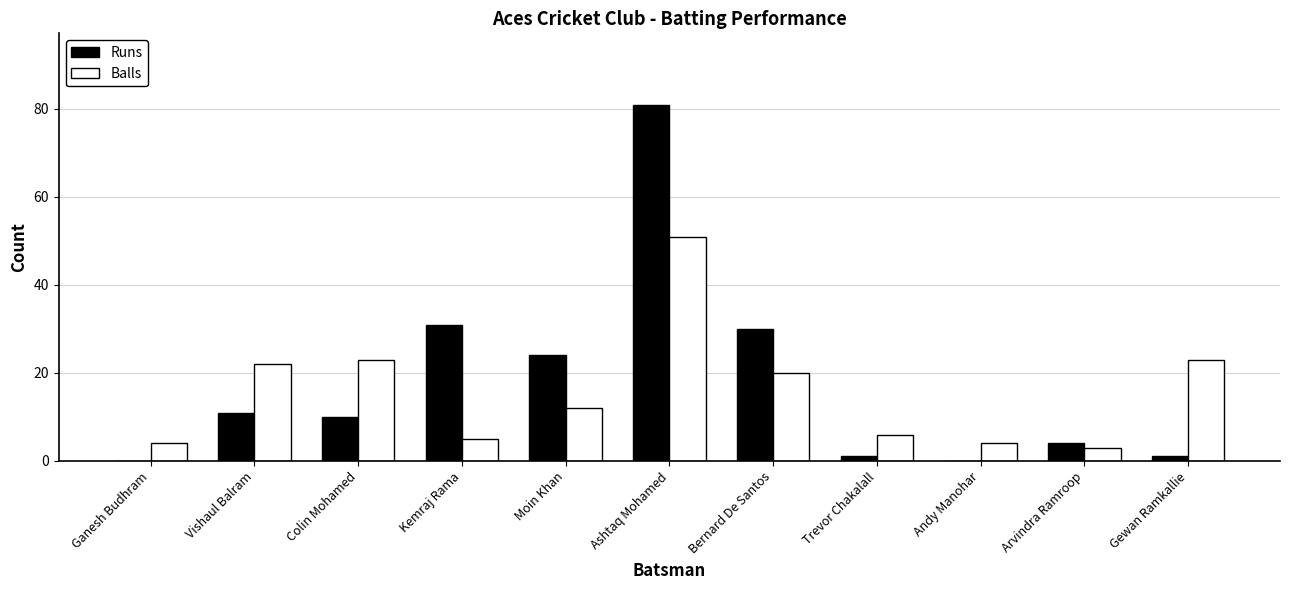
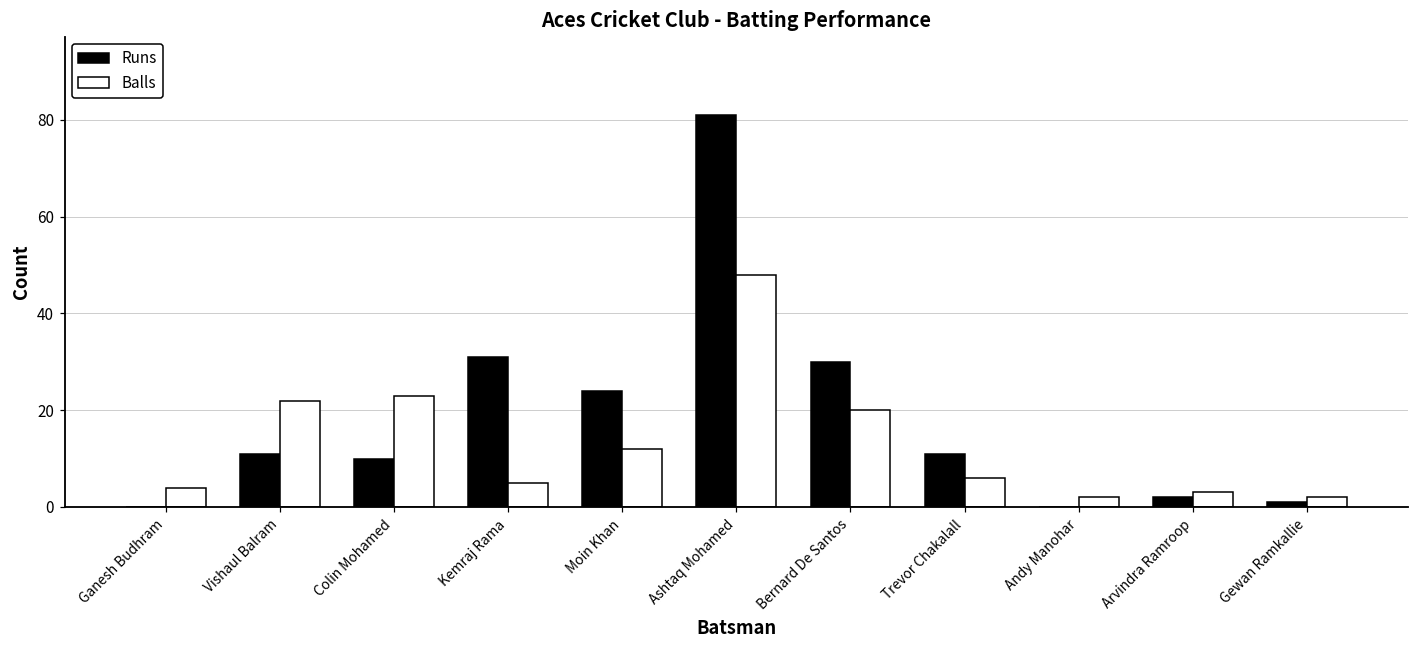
Balls, Ashtaq Mohamed: 51 -> 48
Runs, Trevor Chakalall: 1 -> 11
Balls, Andy Manohar: 4 -> 2
Runs, Arvindra Ramroop: 4 -> 2
Balls, Gewan Ramkallie: 23 -> 2
